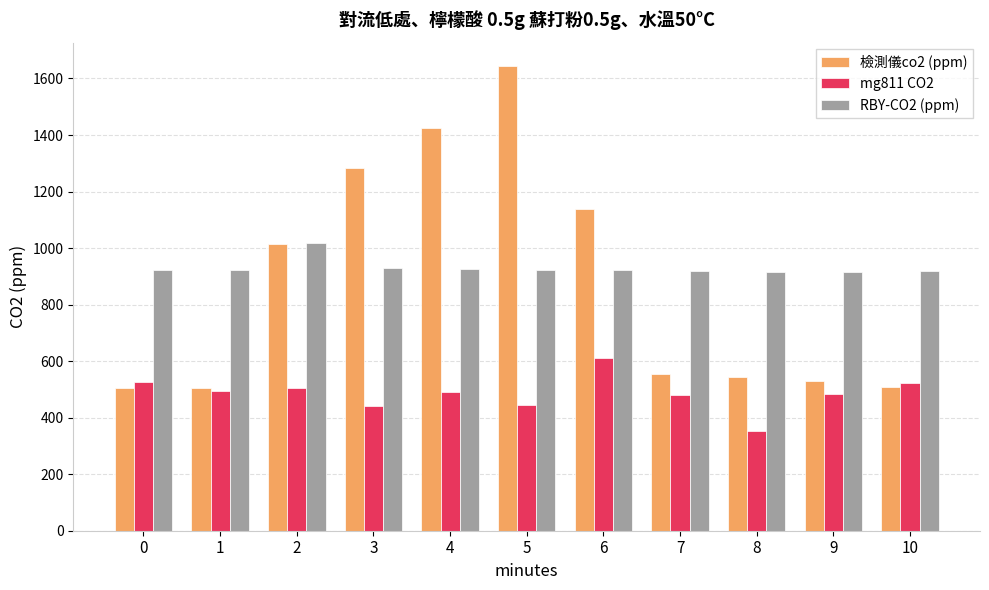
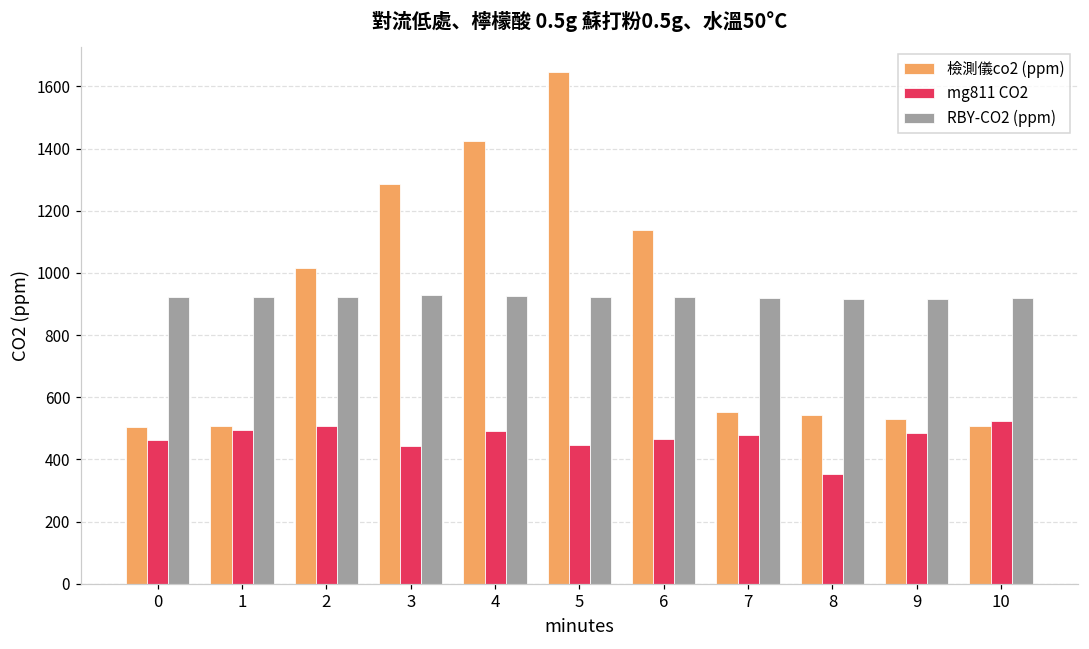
mg811 CO2, 0: 530 -> 460
RBY-CO2 (ppm), 2: 1020 -> 920
mg811 CO2, 6: 610 -> 470
